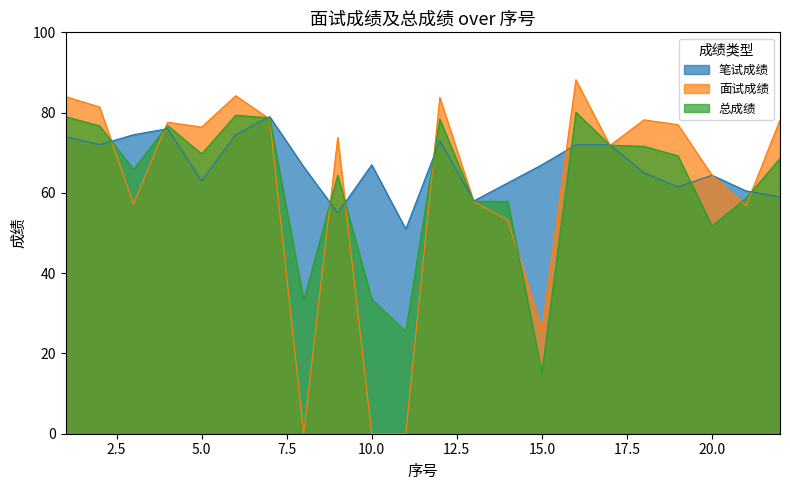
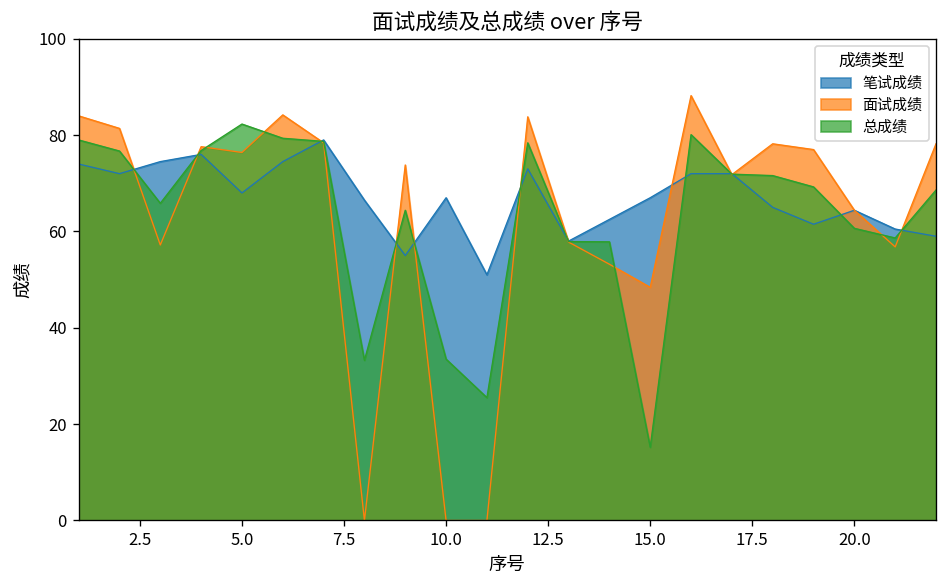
笔试成绩, 5.0: 63 -> 68
总成绩, 5.0: 70 -> 82
面试成绩, 15.0: 26 -> 48
总成绩, 20.0: 52 -> 61
